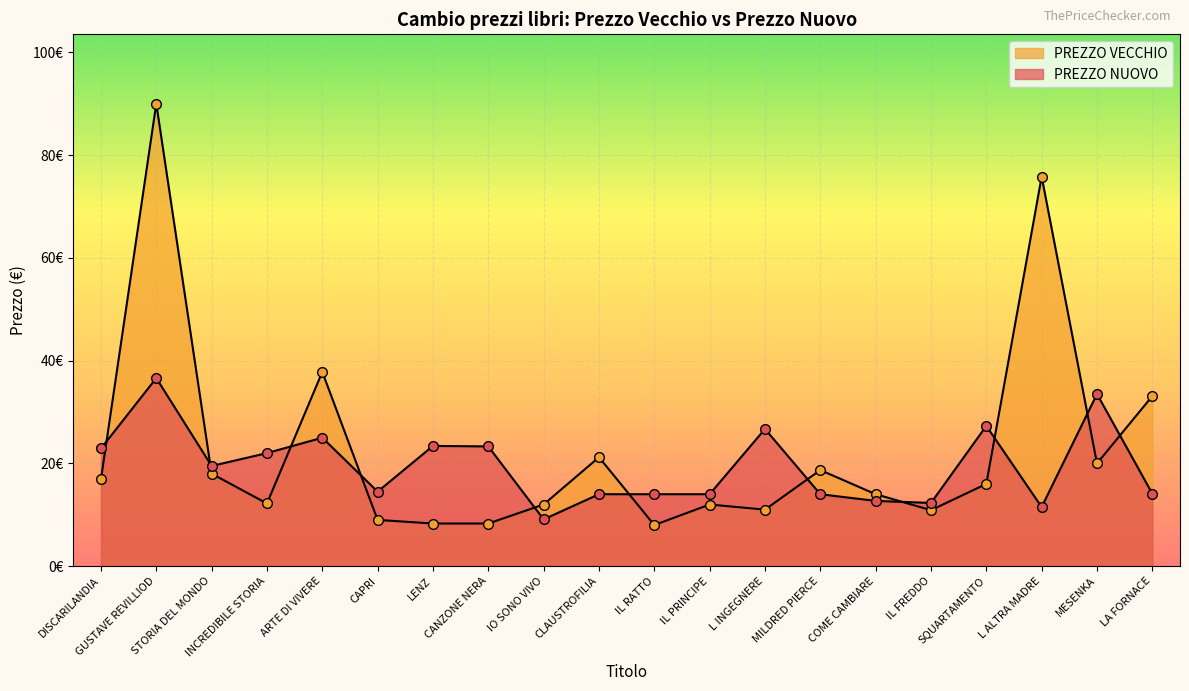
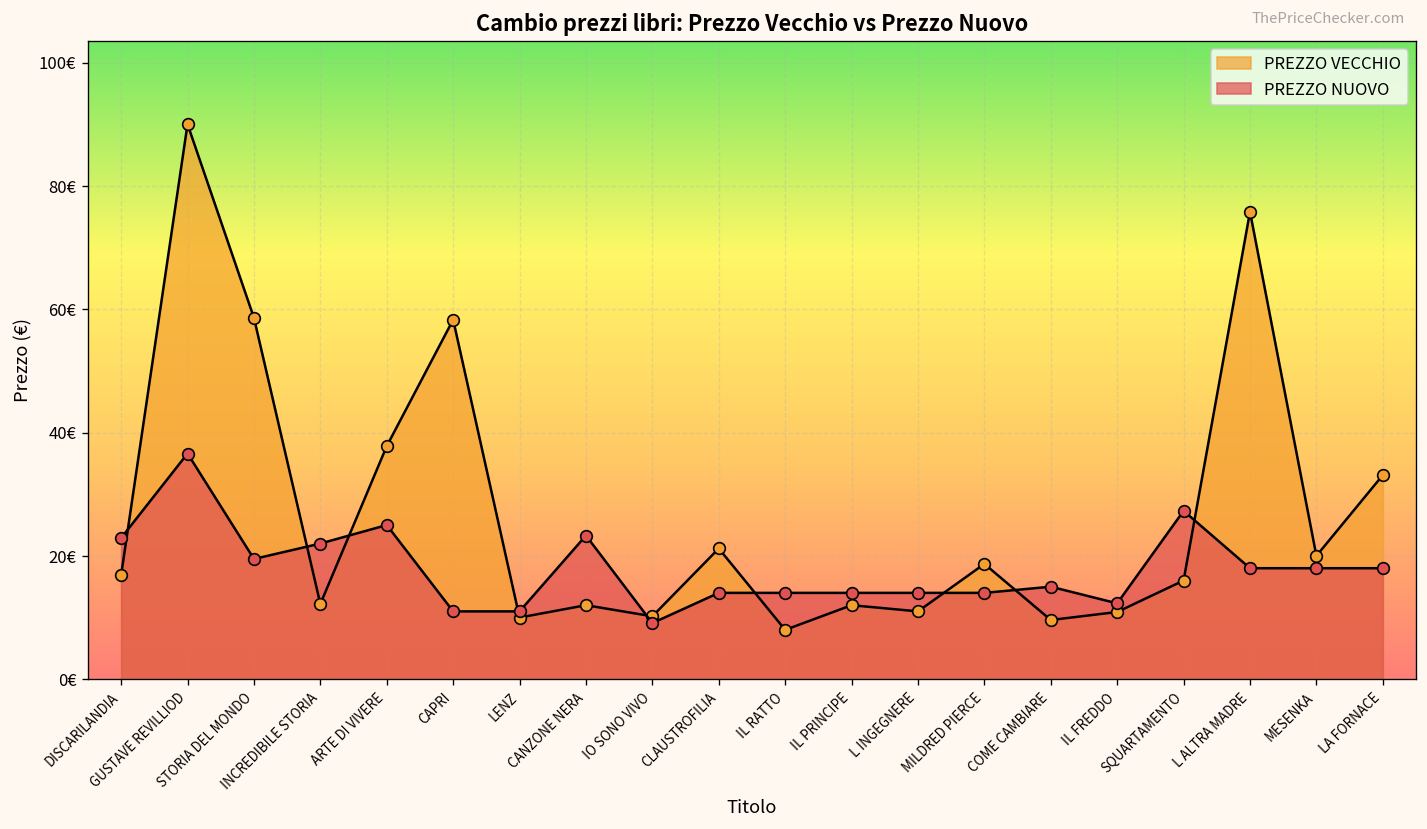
PREZZO VECCHIO, STORIA DEL MONDO: 18€ -> 59€
PREZZO VECCHIO, CAPRI: 9€ -> 58€
PREZZO NUOVO, CAPRI: 15€ -> 11€
PREZZO VECCHIO, LENZ: 8€ -> 10€
PREZZO NUOVO, LENZ: 23€ -> 11€
PREZZO VECCHIO, CANZONE NERA: 8€ -> 12€
PREZZO VECCHIO, IO SONO VIVO: 12€ -> 10€
PREZZO NUOVO, L INGEGNERE: 27€ -> 14€
PREZZO VECCHIO, COME CAMBIARE: 14€ -> 10€
PREZZO NUOVO, COME CAMBIARE: 13€ -> 15€
PREZZO NUOVO, L ALTRA MADRE: 12€ -> 18€
PREZZO NUOVO, MESENKA: 34€ -> 18€
PREZZO NUOVO, LA FORNACE: 14€ -> 18€
